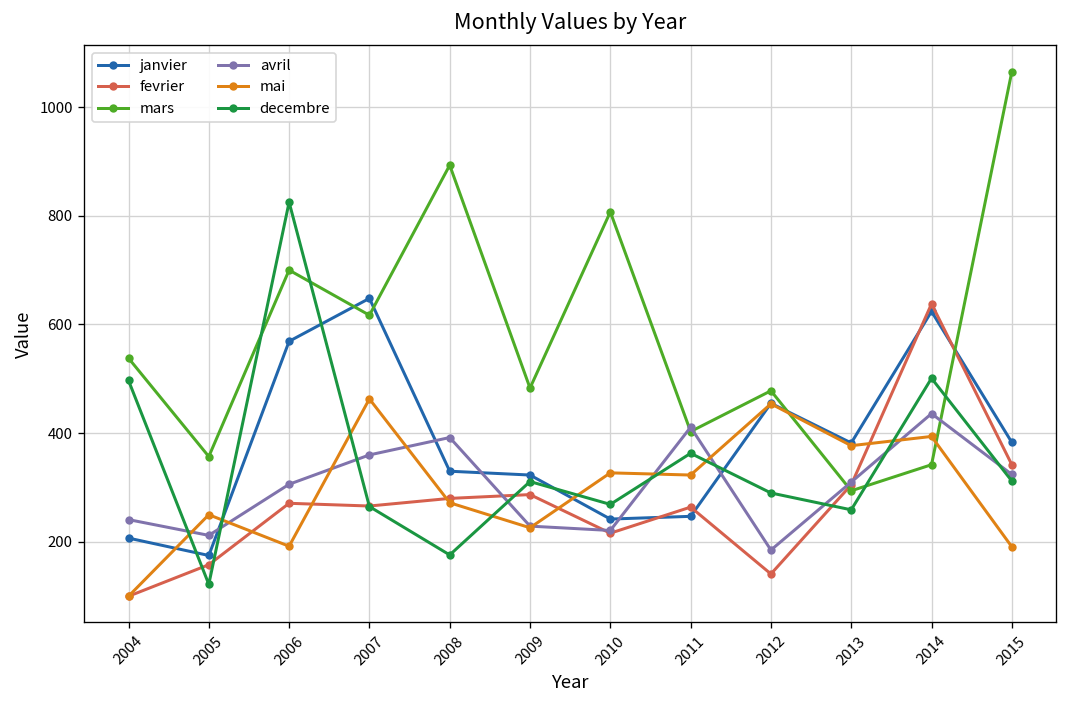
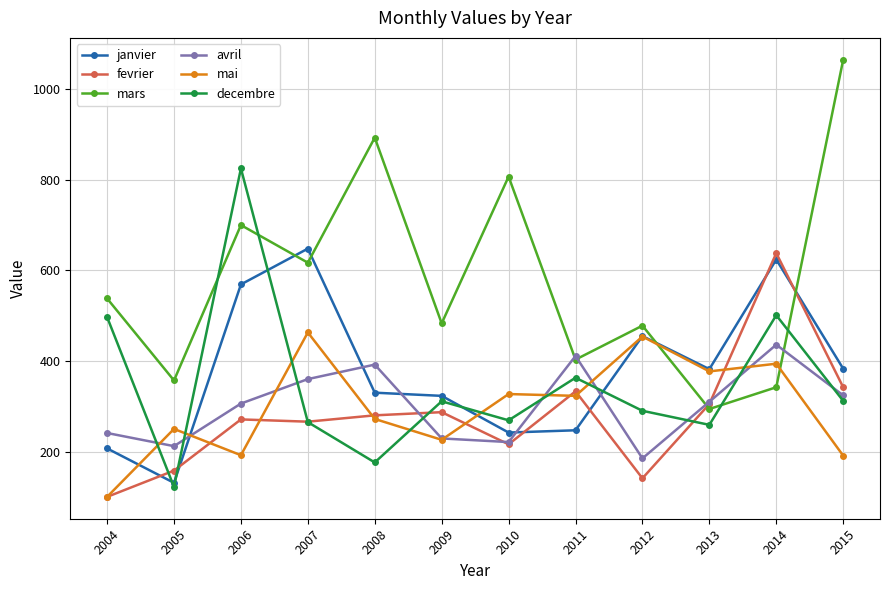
janvier, 2005: 180 -> 130
fevrier, 2011: 260 -> 330
